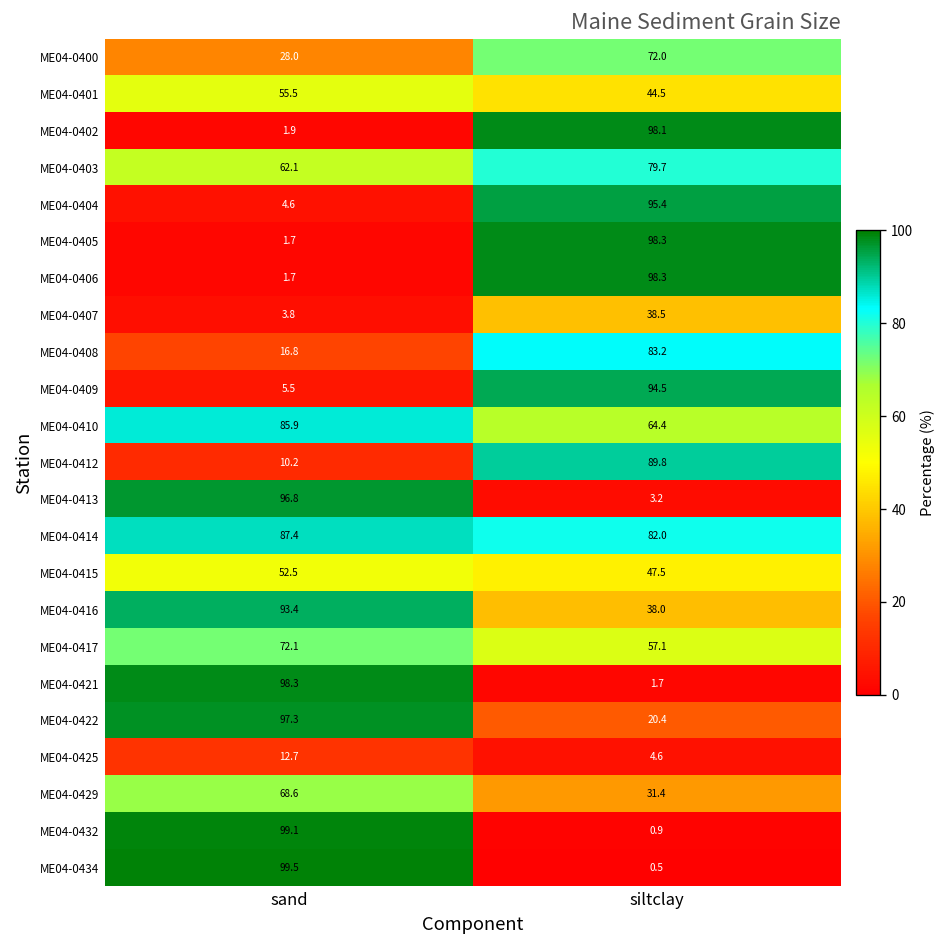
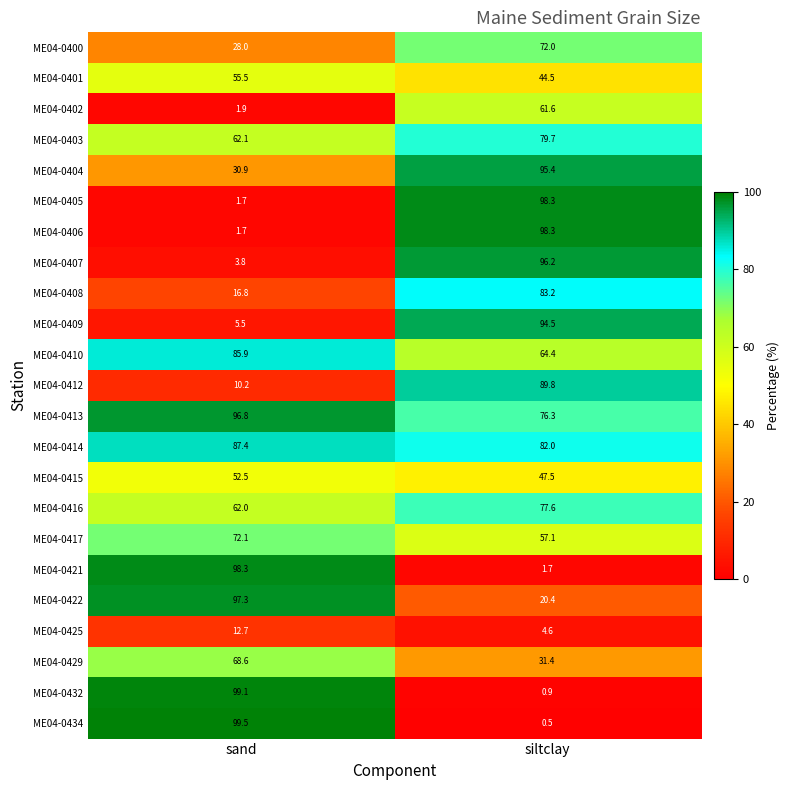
ME04-0402, siltclay: 98.1 -> 61.6
ME04-0404, sand: 4.6 -> 30.9
ME04-0407, siltclay: 38.5 -> 96.2
ME04-0413, siltclay: 3.2 -> 76.3
ME04-0416, sand: 93.4 -> 62.0
ME04-0416, siltclay: 38.0 -> 77.6
